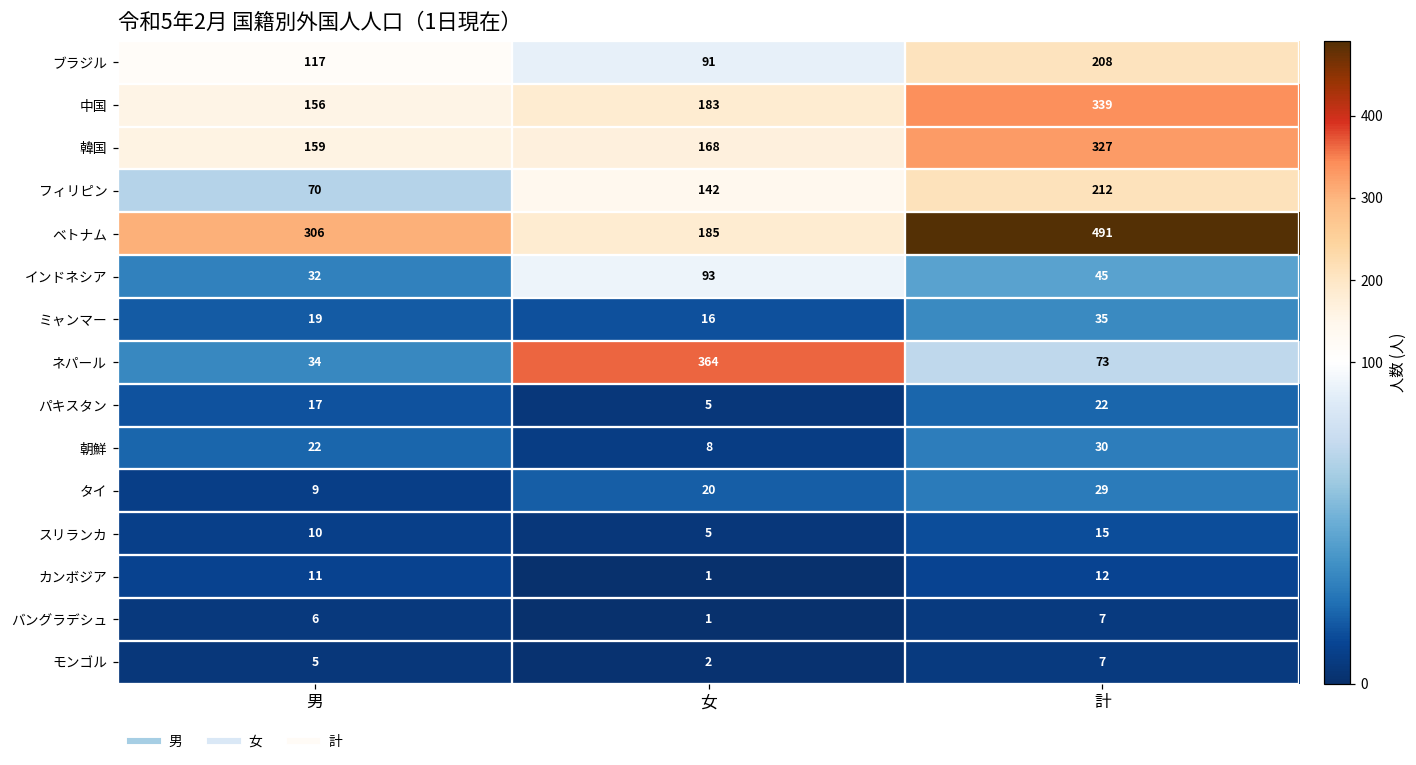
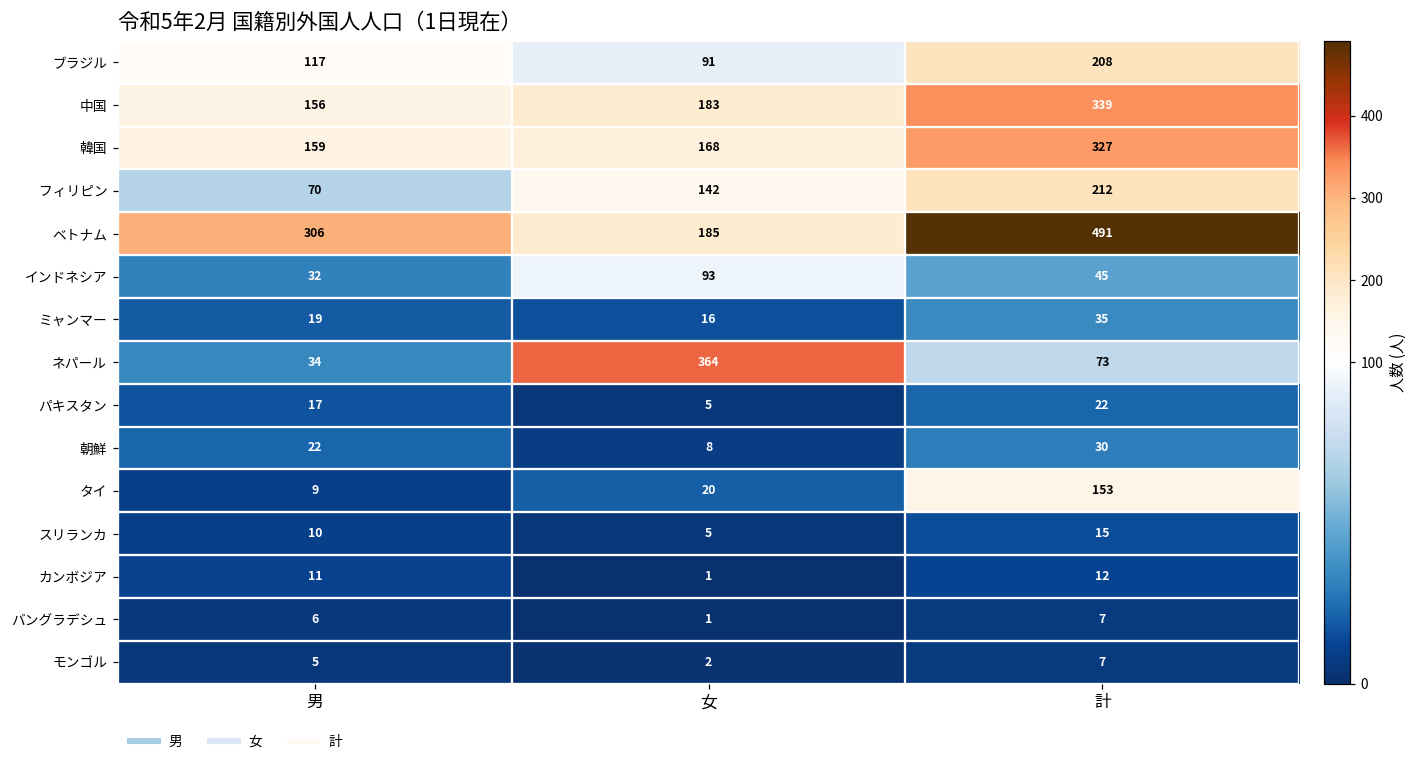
タイ, 計: 29 -> 153
